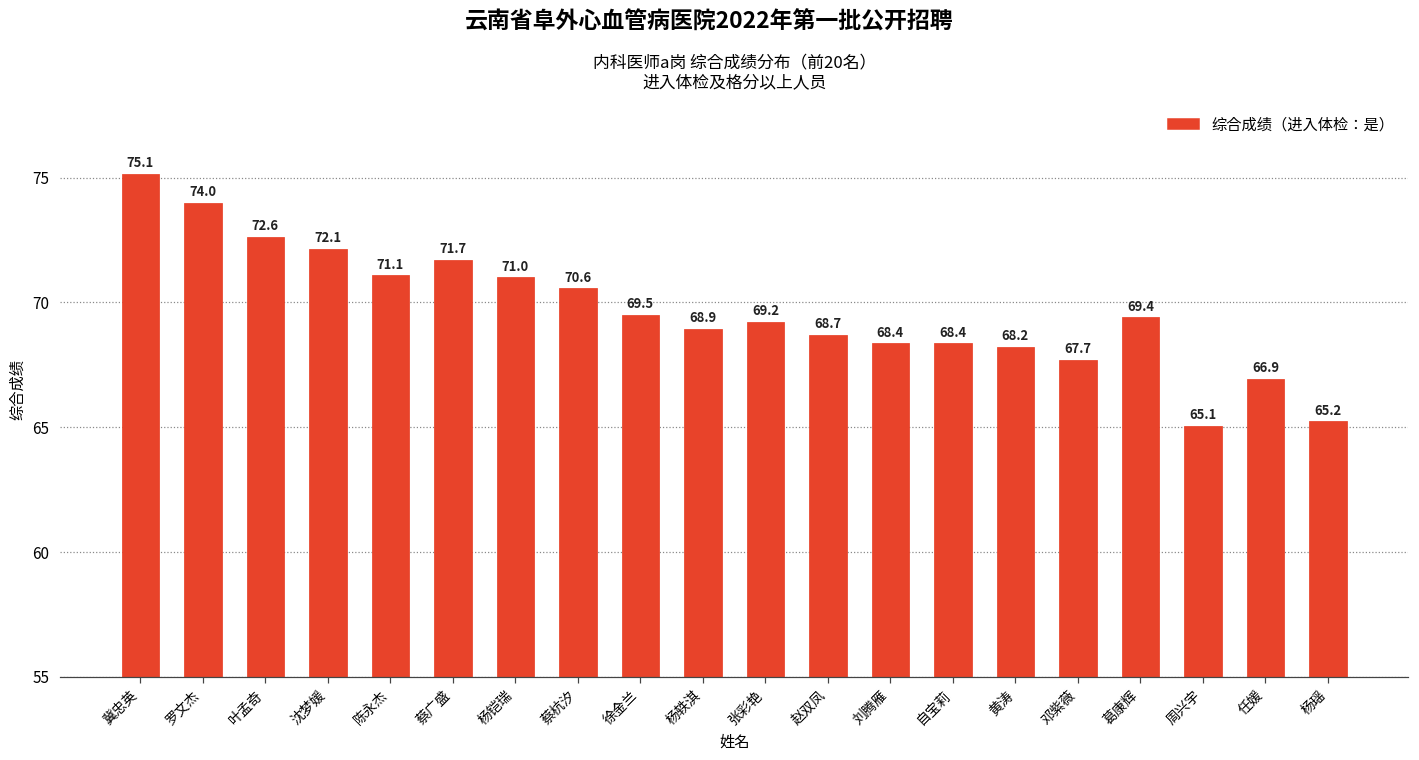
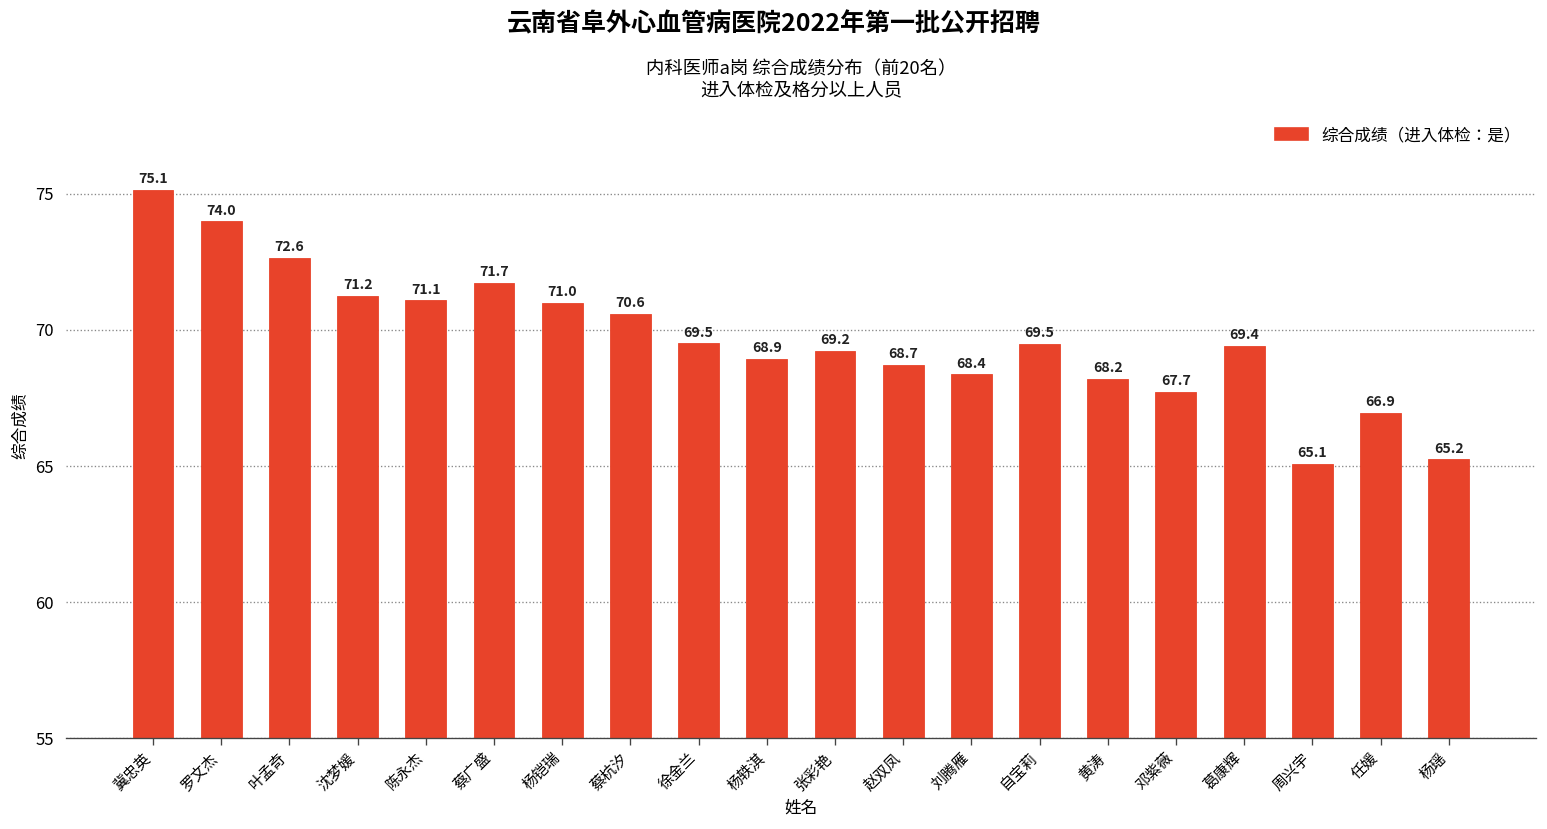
沈梦媛: 72.1 -> 71.2
自宝莉: 68.4 -> 69.5
